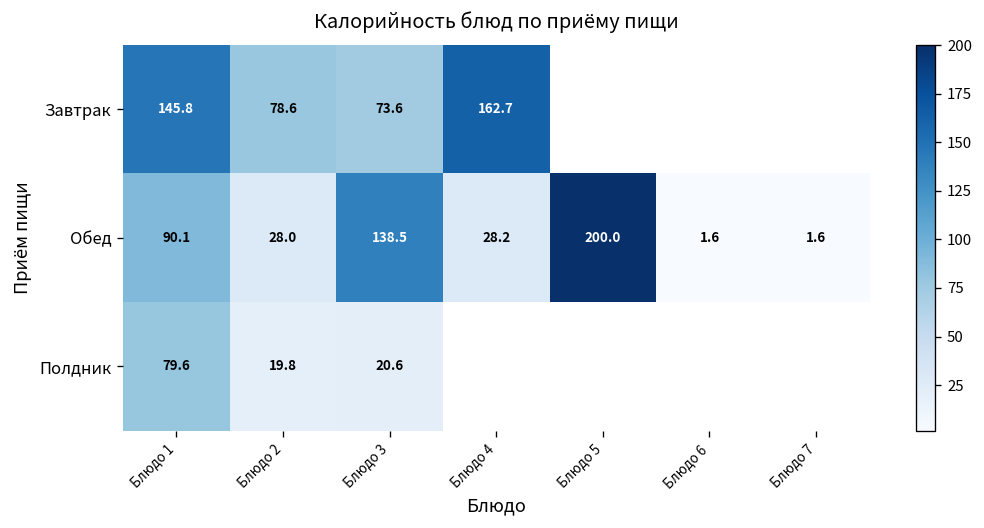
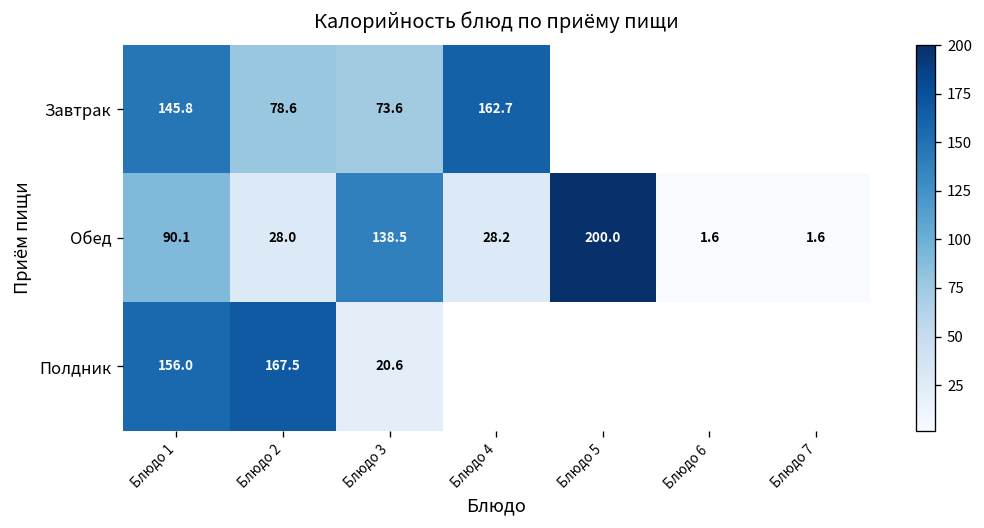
Полдник, Блюдо 1: 79.6 -> 156.0
Полдник, Блюдо 2: 19.8 -> 167.5
